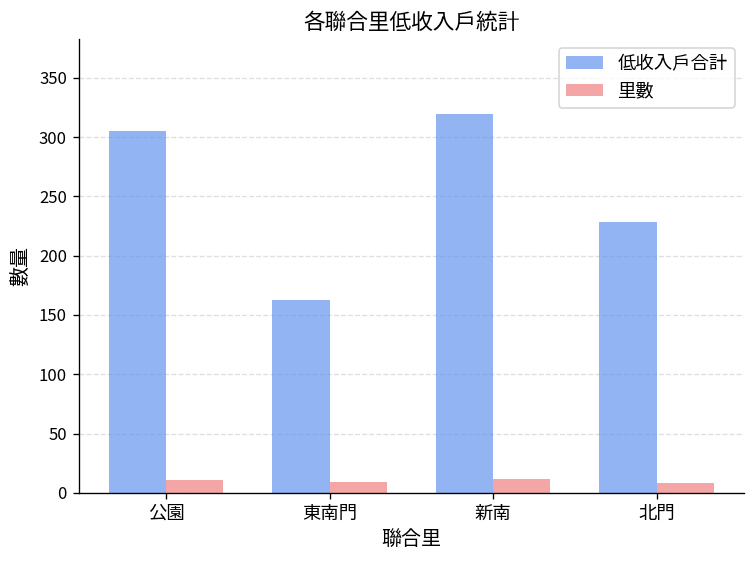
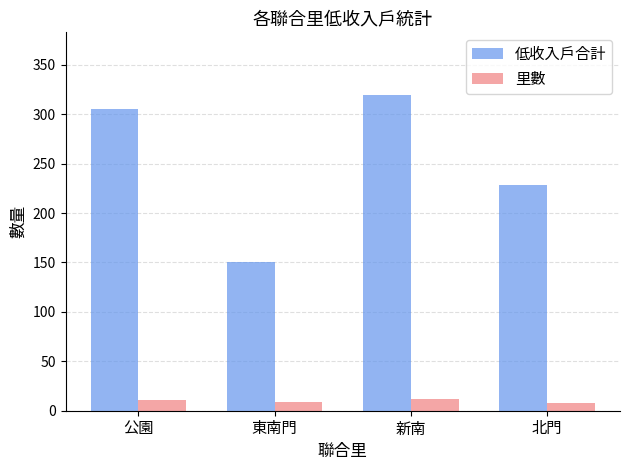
低收入戶合計, 東南門: 160 -> 150
